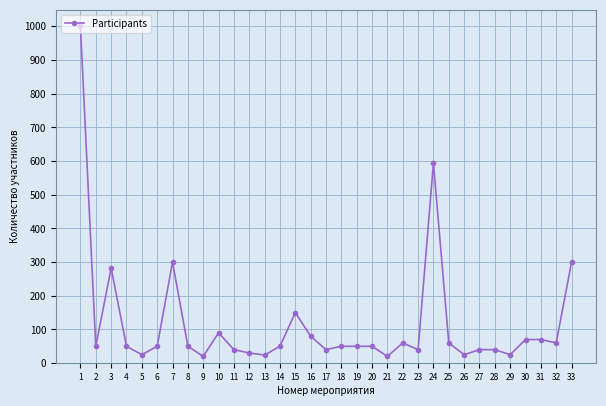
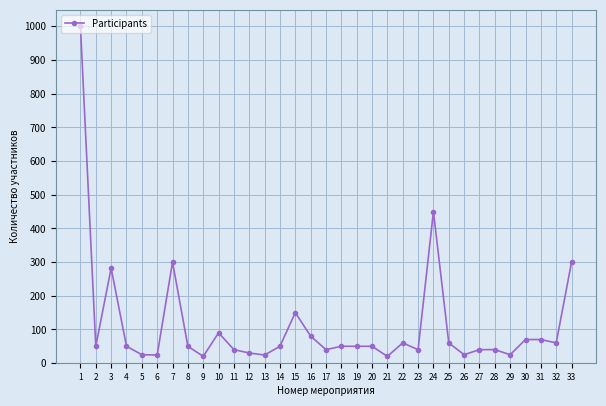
6: 50 -> 20
24: 590 -> 450
